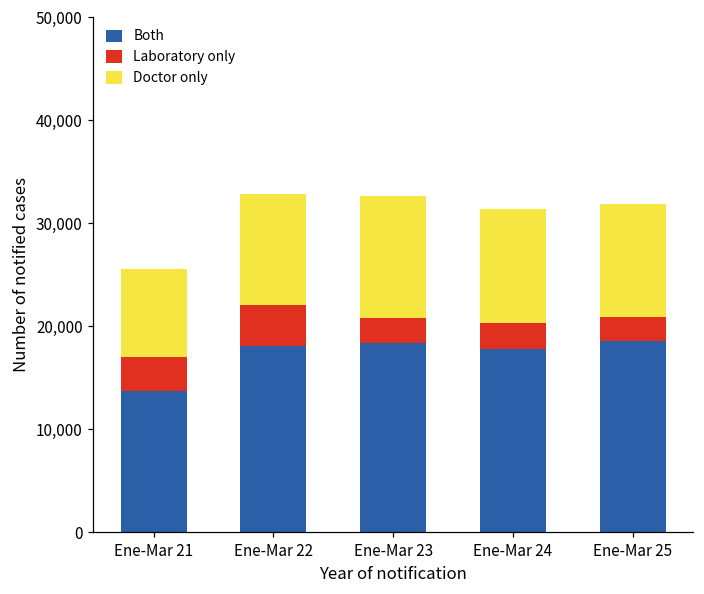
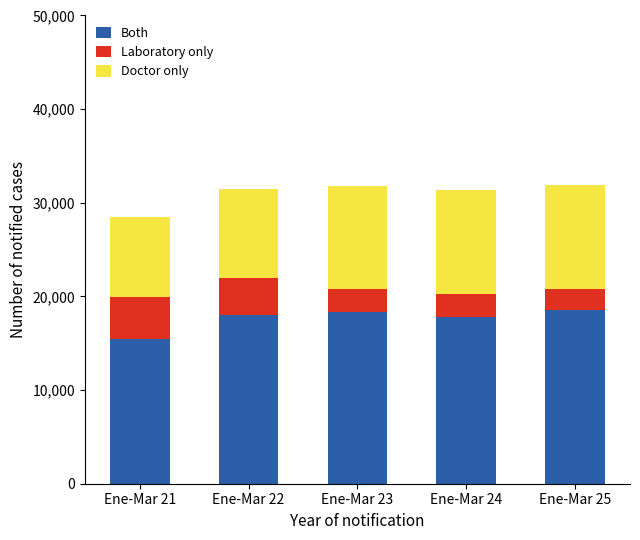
Both, Ene-Mar 21: 14,000 -> 15,000
Laboratory only, Ene-Mar 21: 3,000 -> 5,000
Doctor only, Ene-Mar 22: 11,000 -> 9,000
Doctor only, Ene-Mar 23: 12,000 -> 11,000
